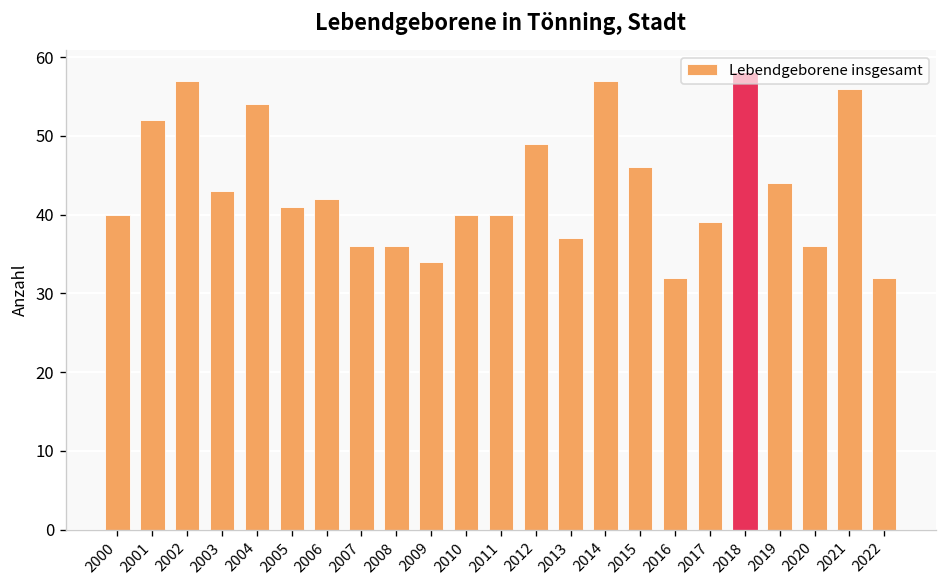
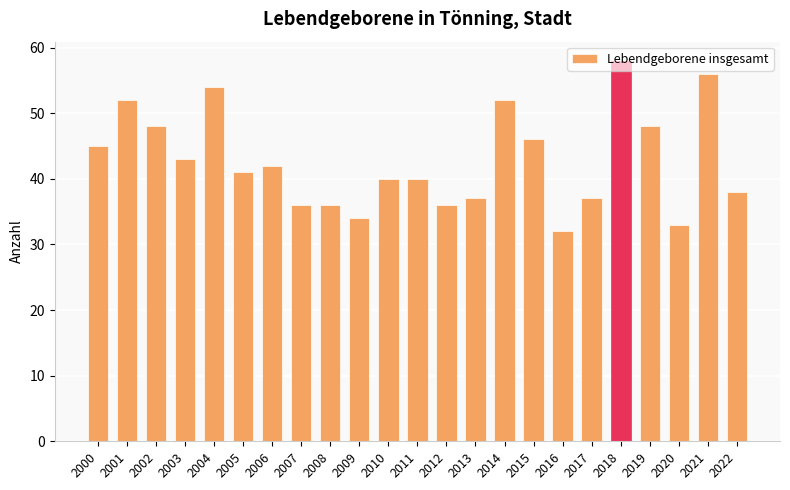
2000: 40 -> 45
2002: 57 -> 48
2012: 49 -> 36
2014: 57 -> 52
2017: 39 -> 37
2019: 44 -> 48
2020: 36 -> 33
2022: 32 -> 38
